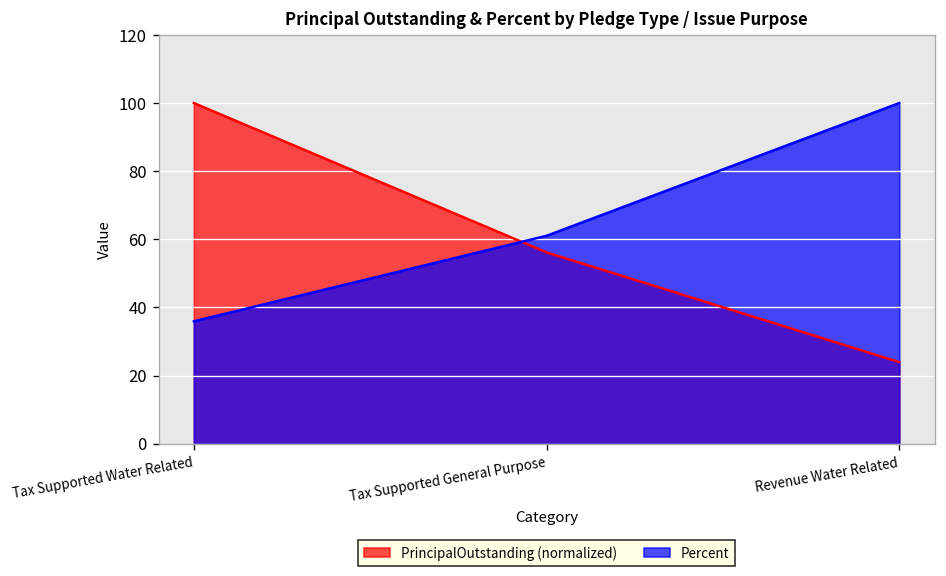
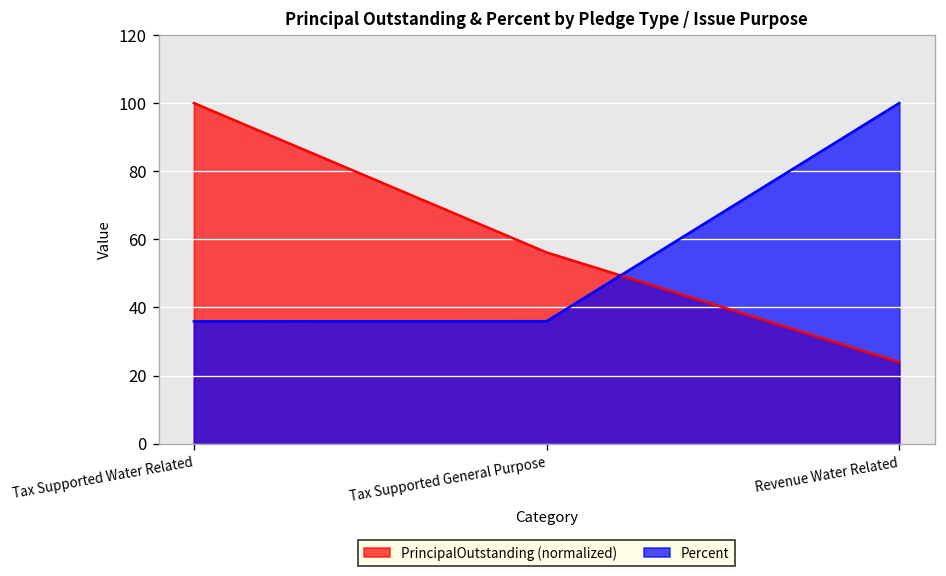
Percent, Tax Supported General Purpose: 61 -> 36
